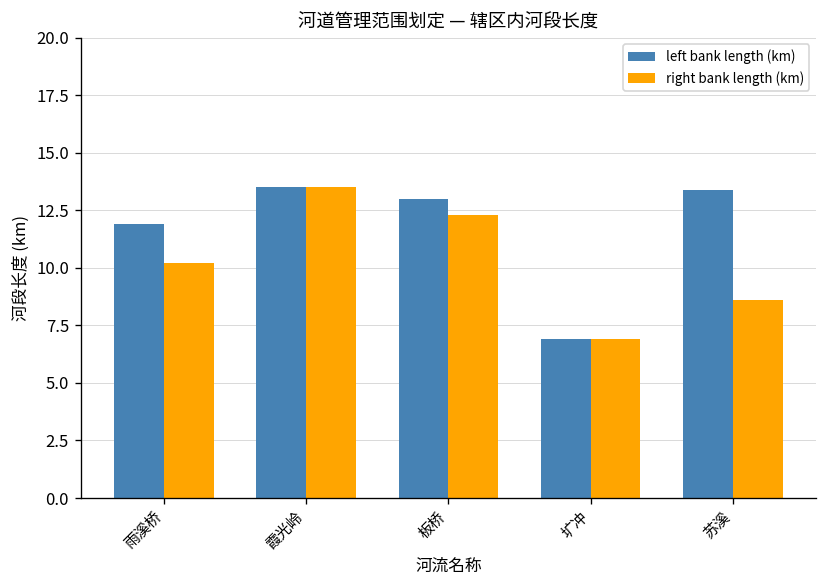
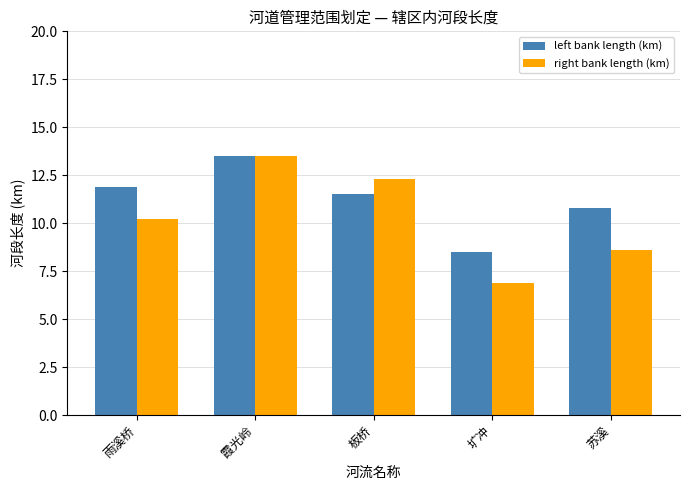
left bank length (km), 板桥: 13.0 -> 11.5
left bank length (km), 圹冲: 6.9 -> 8.5
left bank length (km), 苏溪: 13.4 -> 10.8
